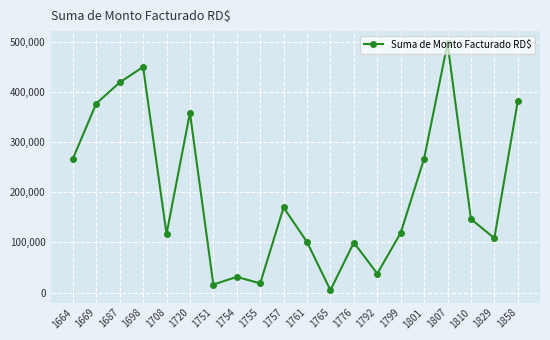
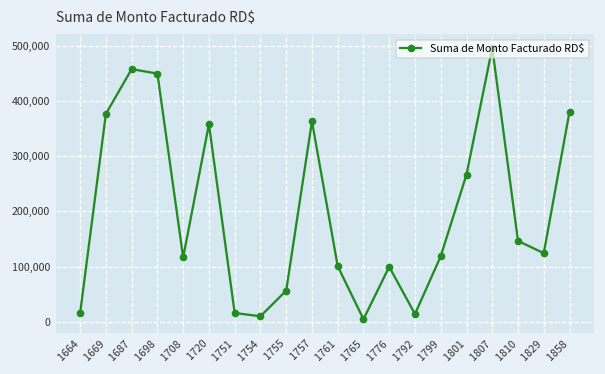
1664: 270,000 -> 20,000
1687: 420,000 -> 460,000
1754: 30,000 -> 10,000
1755: 20,000 -> 60,000
1757: 170,000 -> 360,000
1792: 40,000 -> 10,000
1829: 110,000 -> 120,000
